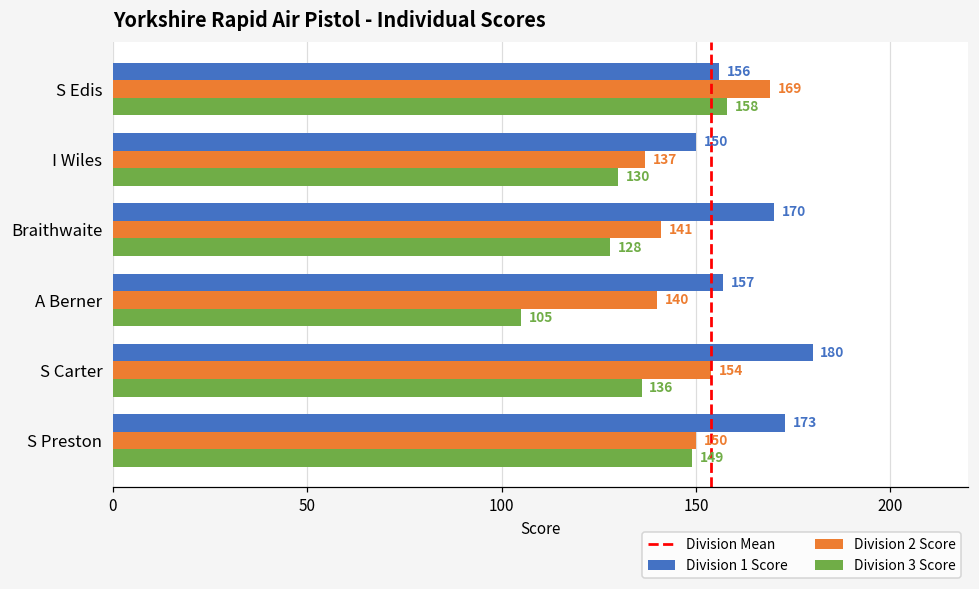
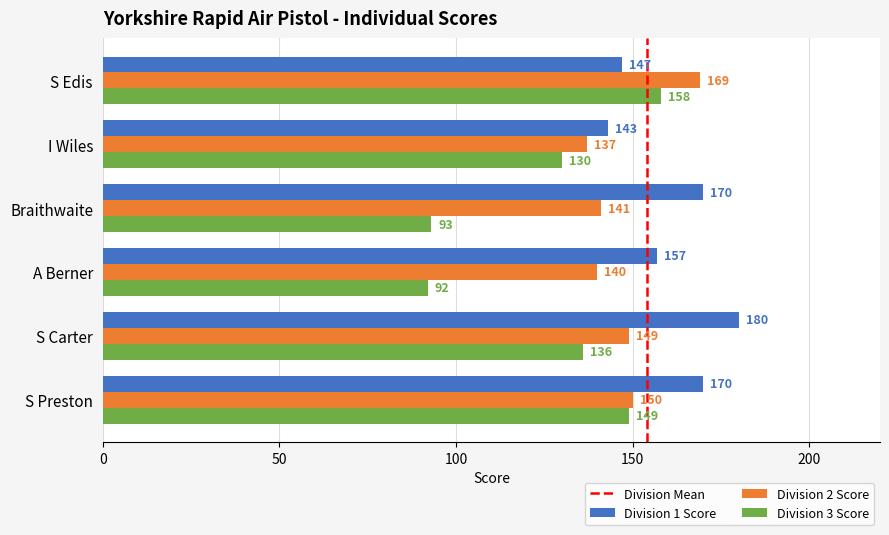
Division 1 Score, S Edis: 156 -> 147
Division 1 Score, I Wiles: 150 -> 143
Division 3 Score, Braithwaite: 128 -> 93
Division 3 Score, A Berner: 105 -> 92
Division 2 Score, S Carter: 154 -> 149
Division 1 Score, S Preston: 173 -> 170
